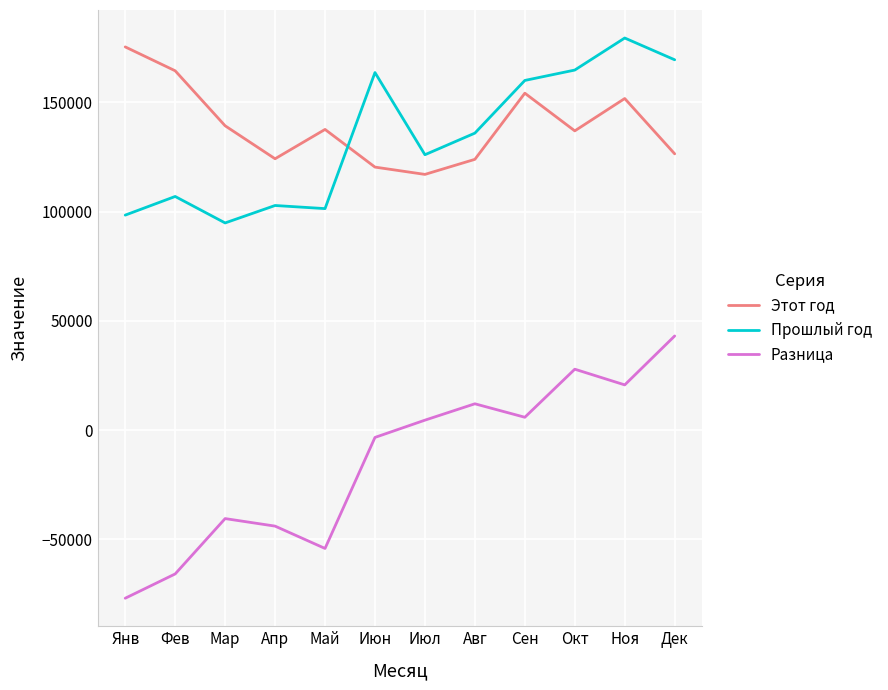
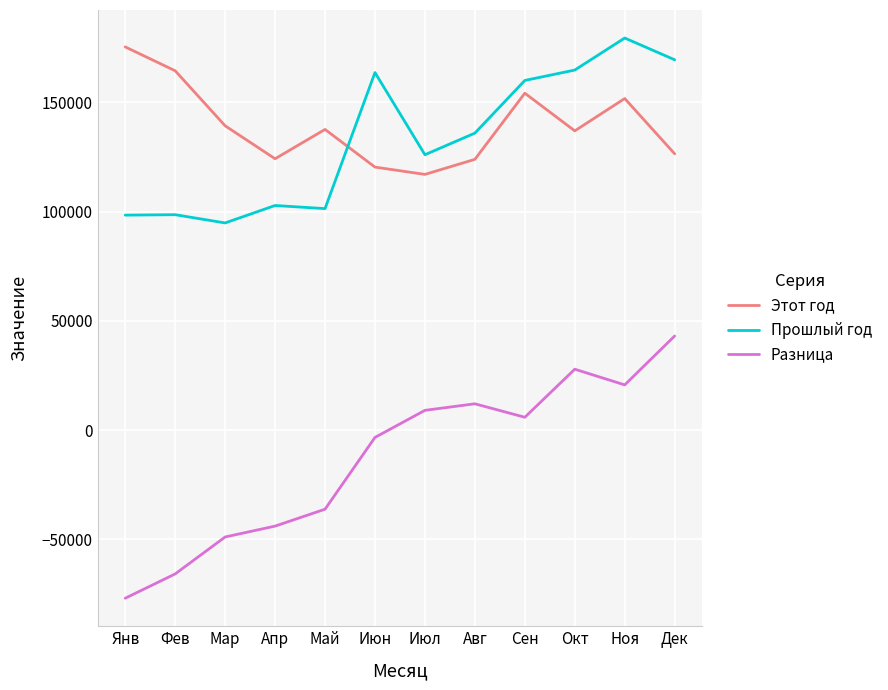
Прошлый год, Фев: 107000 -> 99000
Разница, Мар: -41000 -> -49000
Разница, Май: -54000 -> -36000
Разница, Июл: 5000 -> 9000
